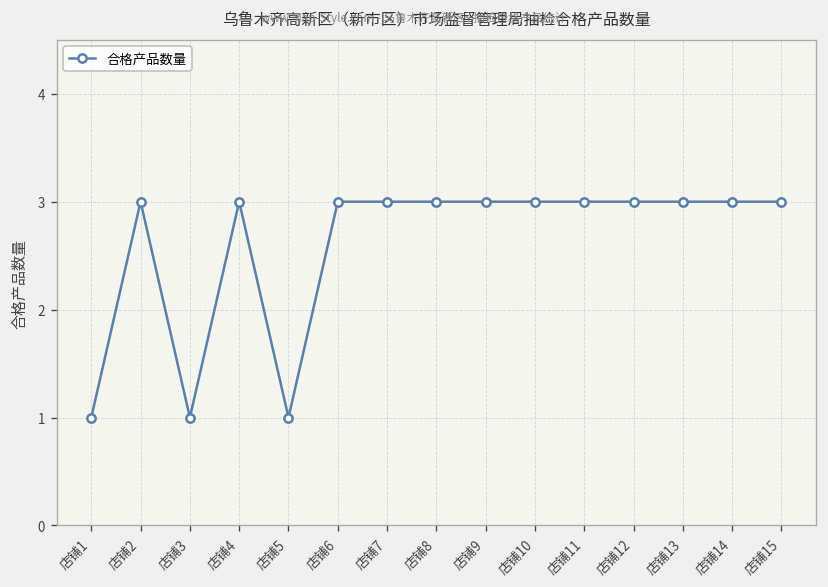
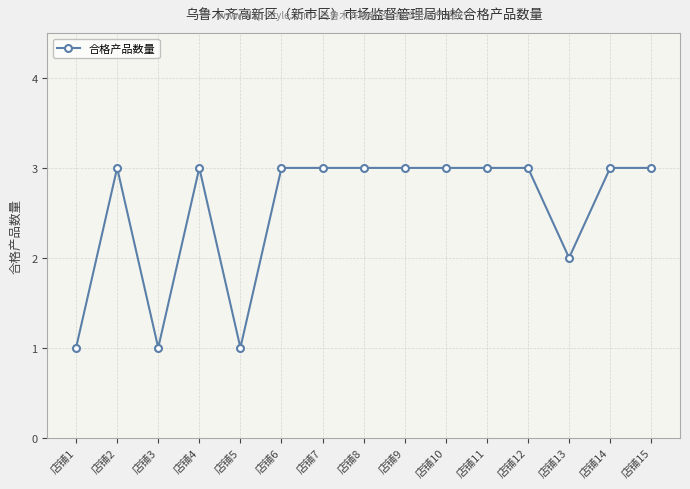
店铺13: 3 -> 2
